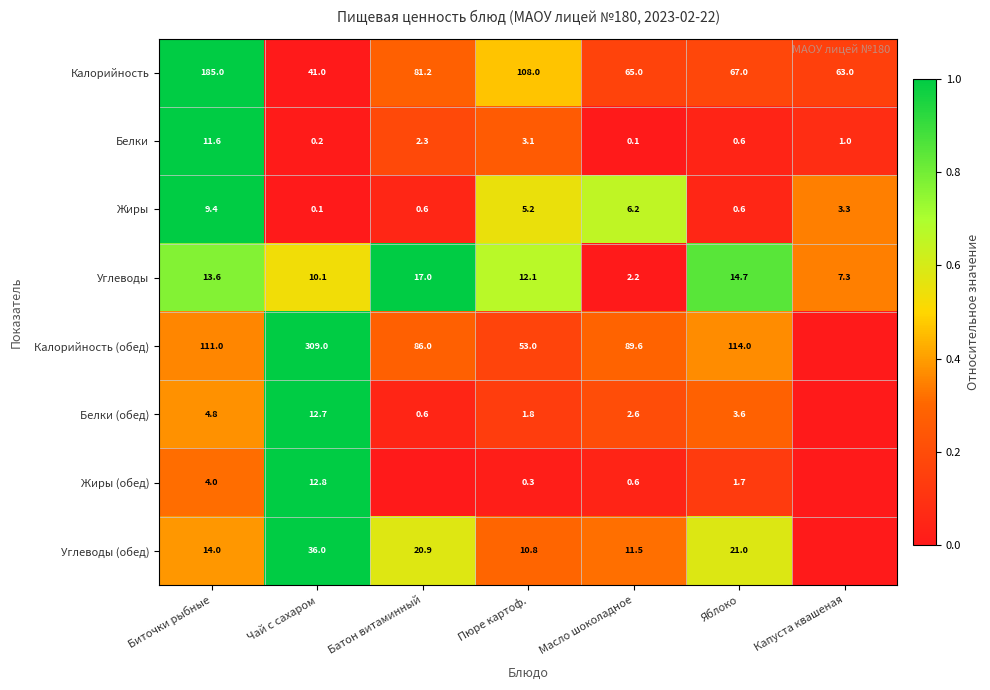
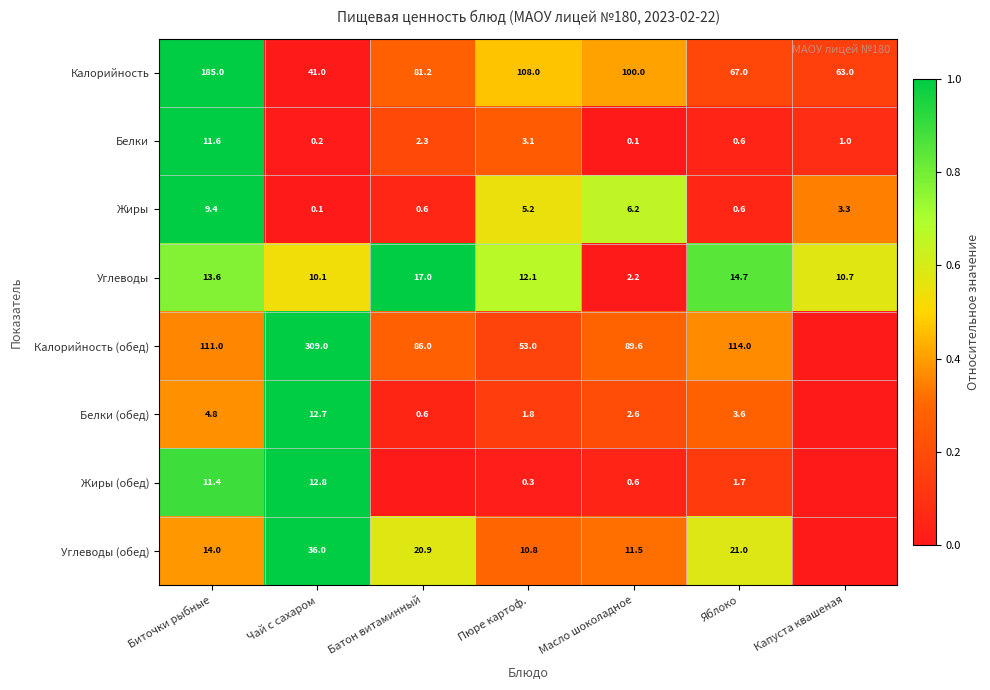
Калорийность, Масло шоколадное: 65.0 -> 100.0
Углеводы, Капуста квашеная: 7.3 -> 10.7
Жиры (обед), Биточки рыбные: 4.0 -> 11.4
